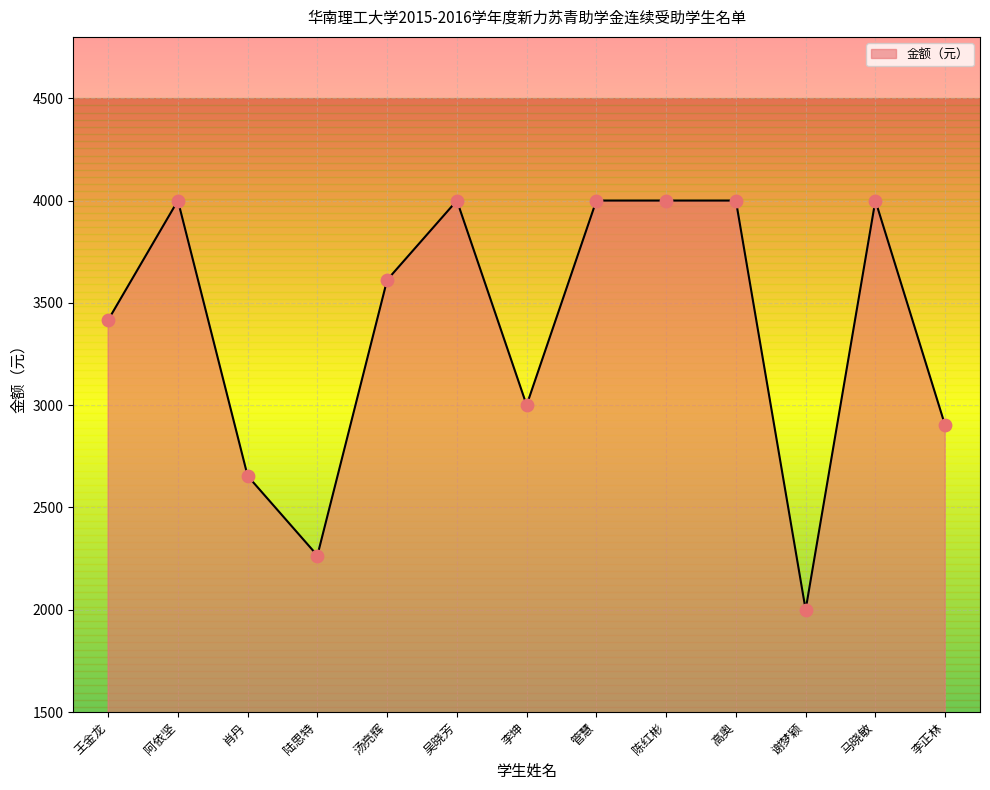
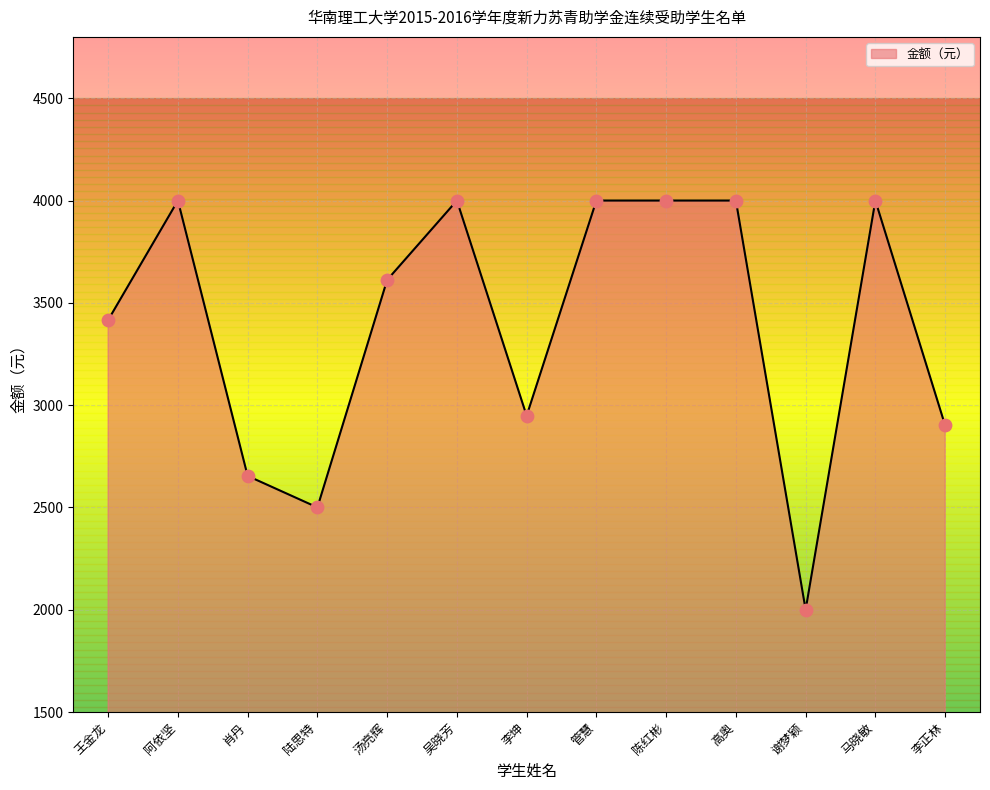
陆思特: 2270 -> 2500
李坤: 3000 -> 2950
